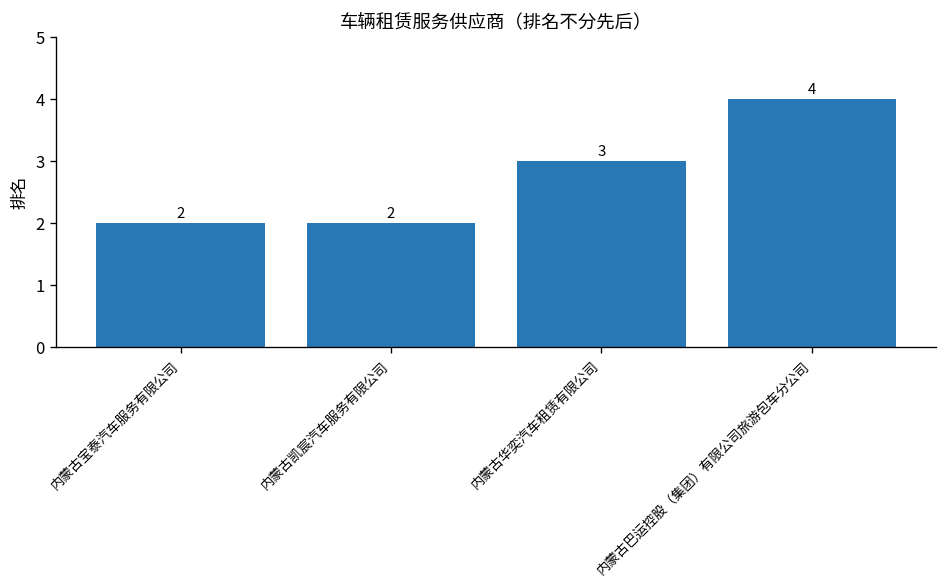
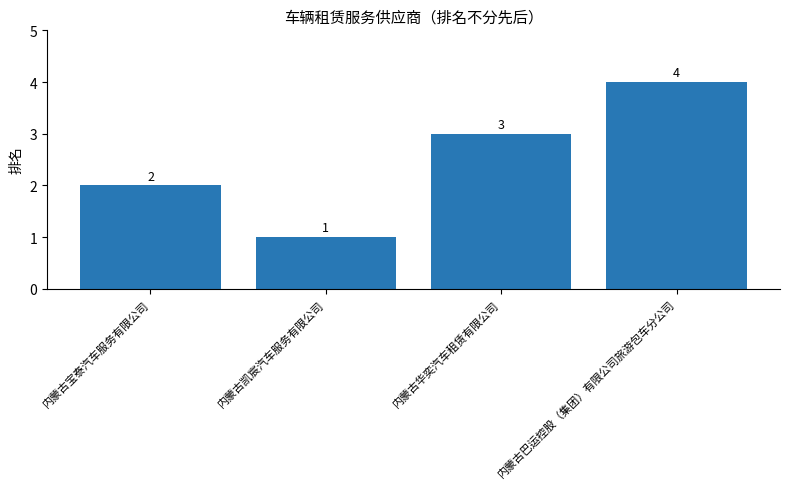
内蒙古凯宸汽车服务有限公司: 2 -> 1
